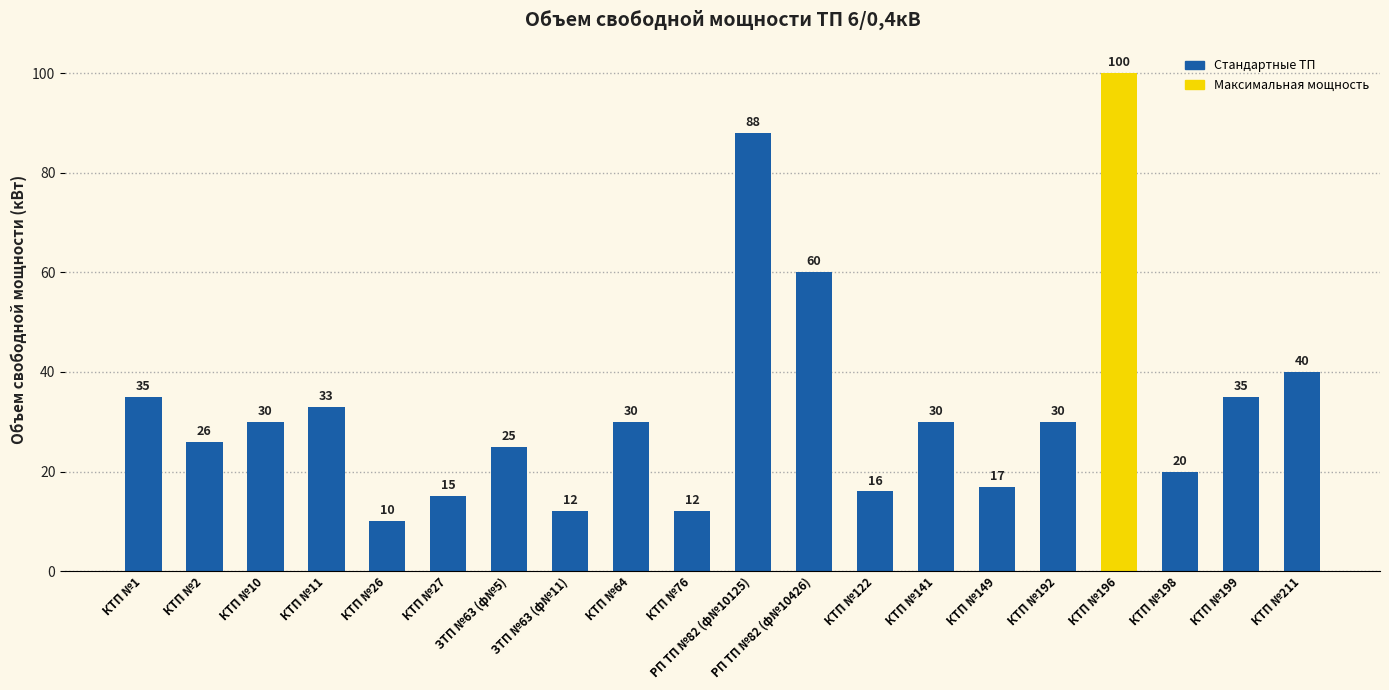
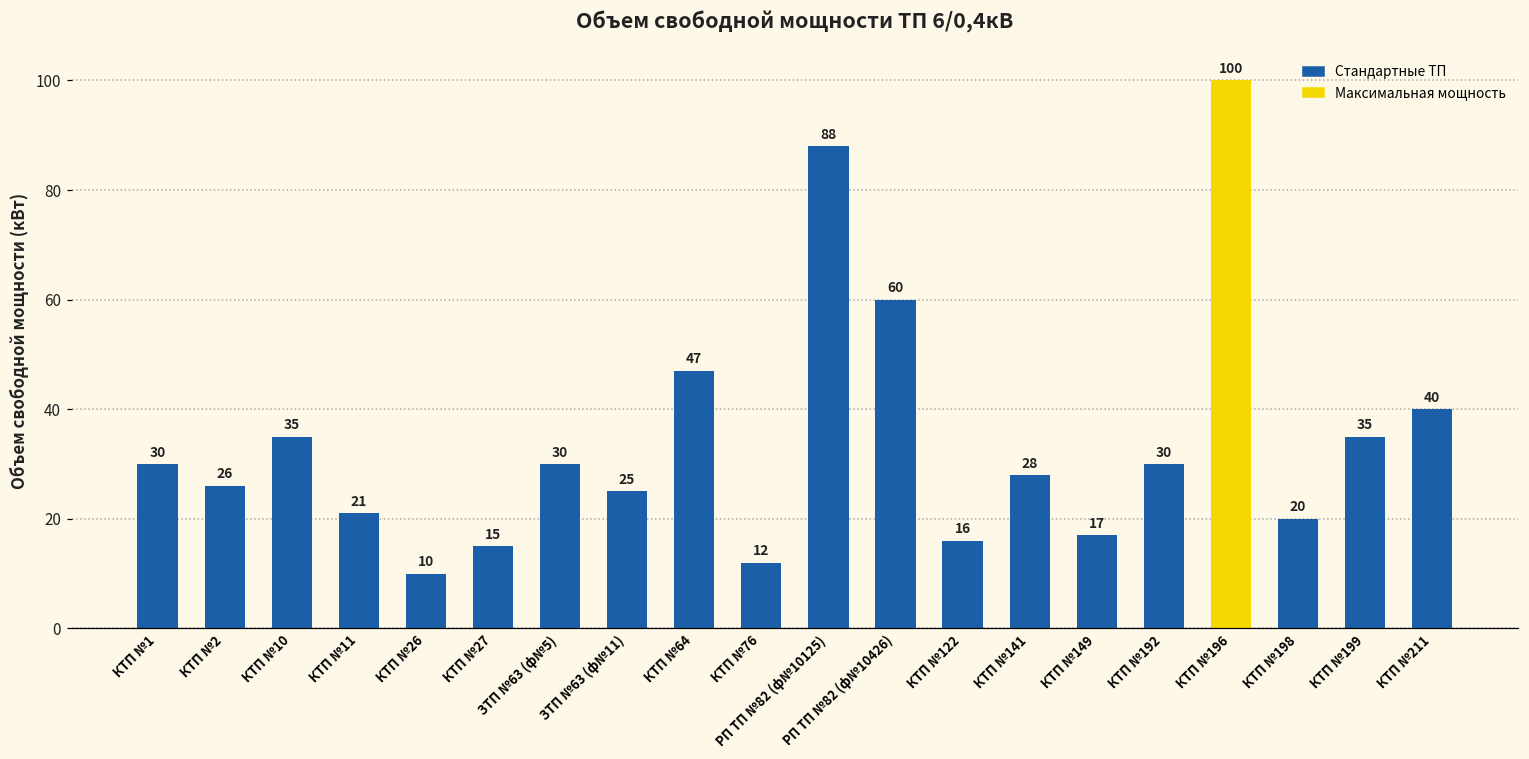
КТП №1: 35 -> 30
КТП №10: 30 -> 35
КТП №11: 33 -> 21
ЗТП №63 (ф№5): 25 -> 30
ЗТП №63 (ф№11): 12 -> 25
КТП №64: 30 -> 47
КТП №141: 30 -> 28
